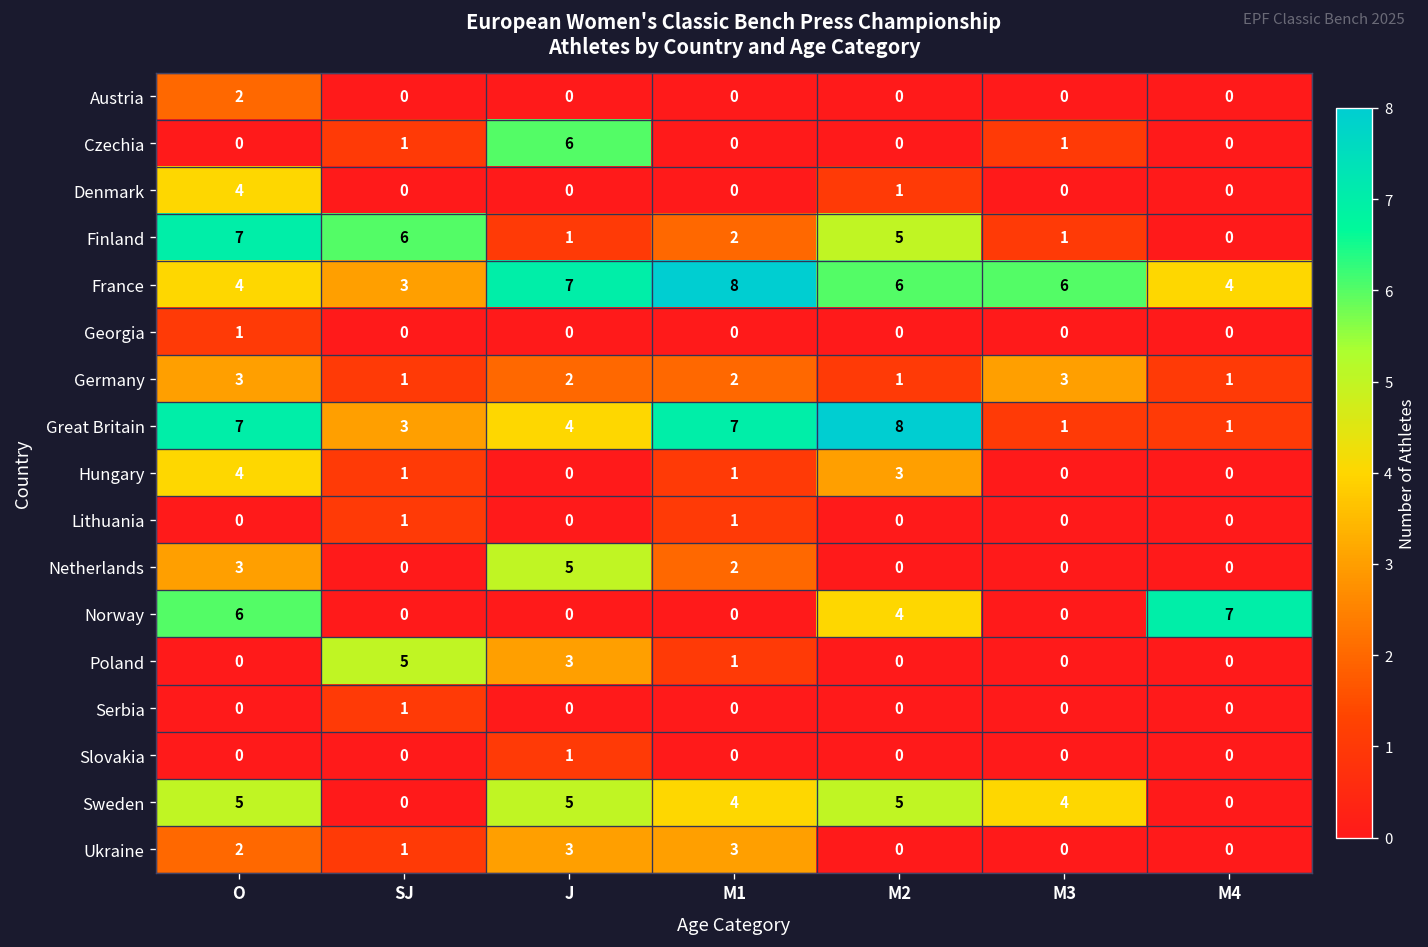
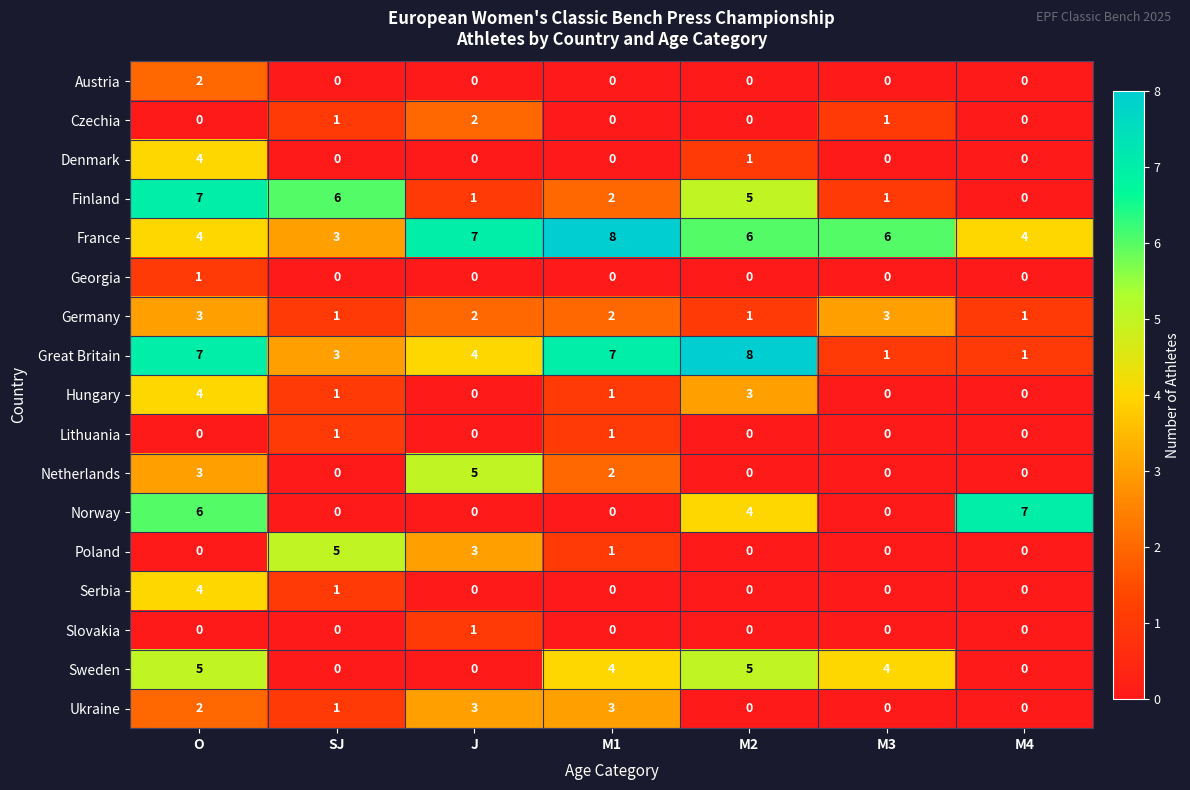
Czechia, J: 6 -> 2
Serbia, O: 0 -> 4
Sweden, J: 5 -> 0
